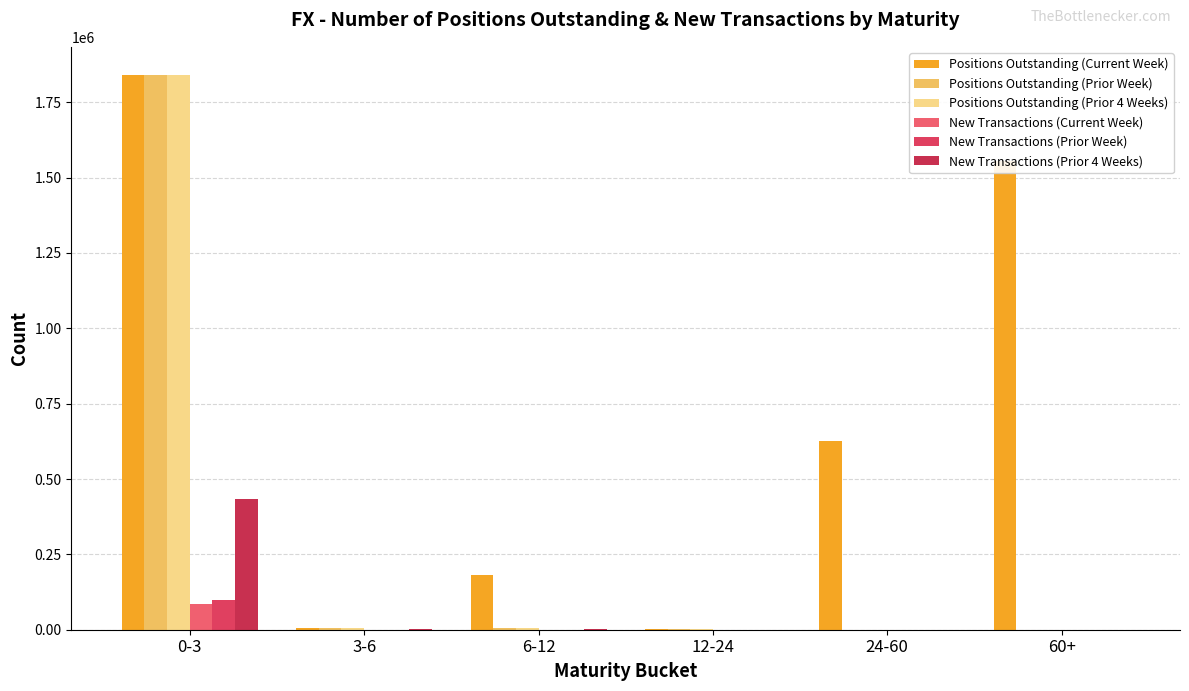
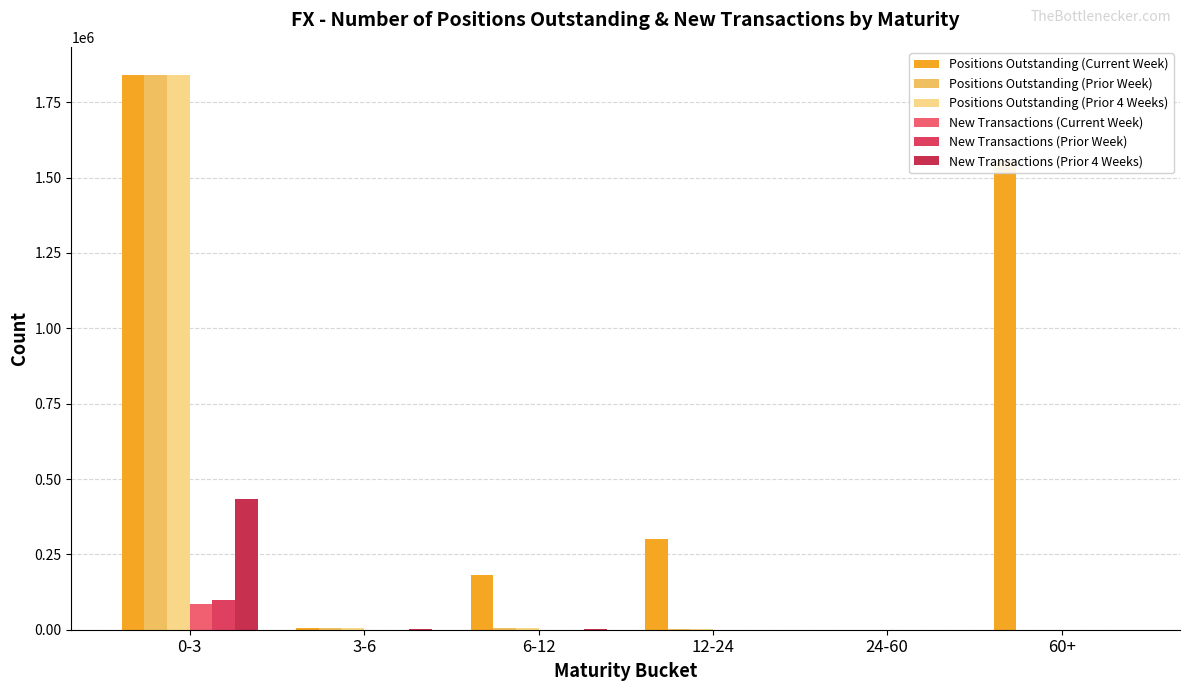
Positions Outstanding (Current Week), 12-24: 0 -> 300000
Positions Outstanding (Current Week), 24-60: 630000 -> 0
